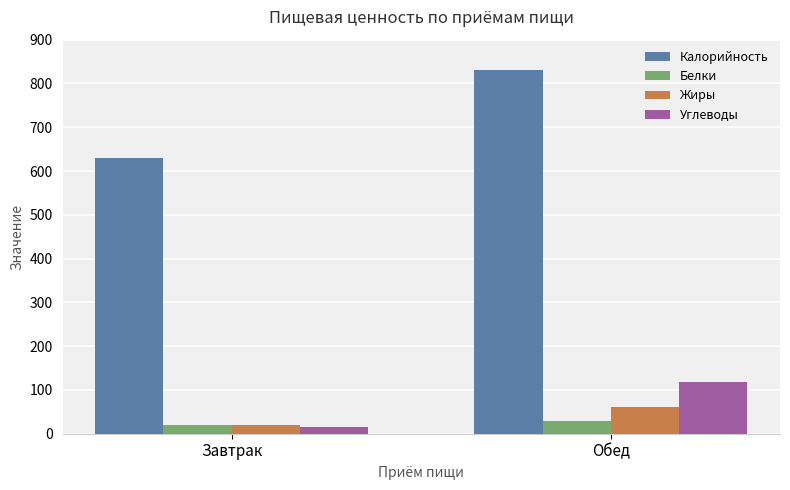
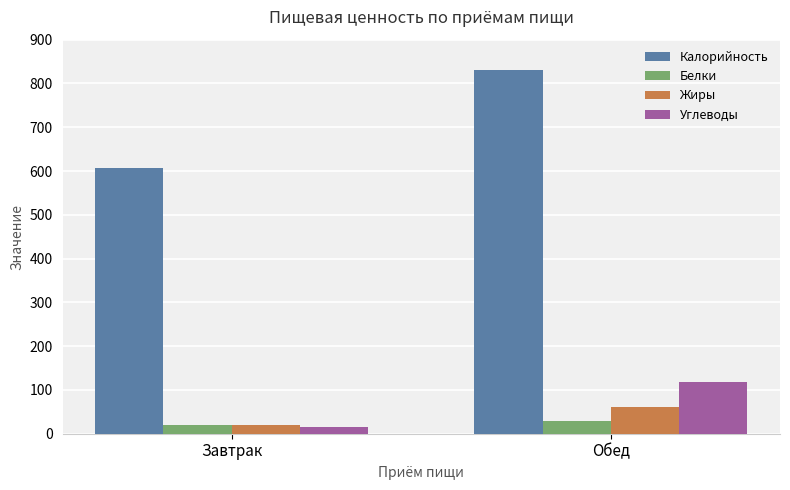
Калорийность, Завтрак: 630 -> 610
